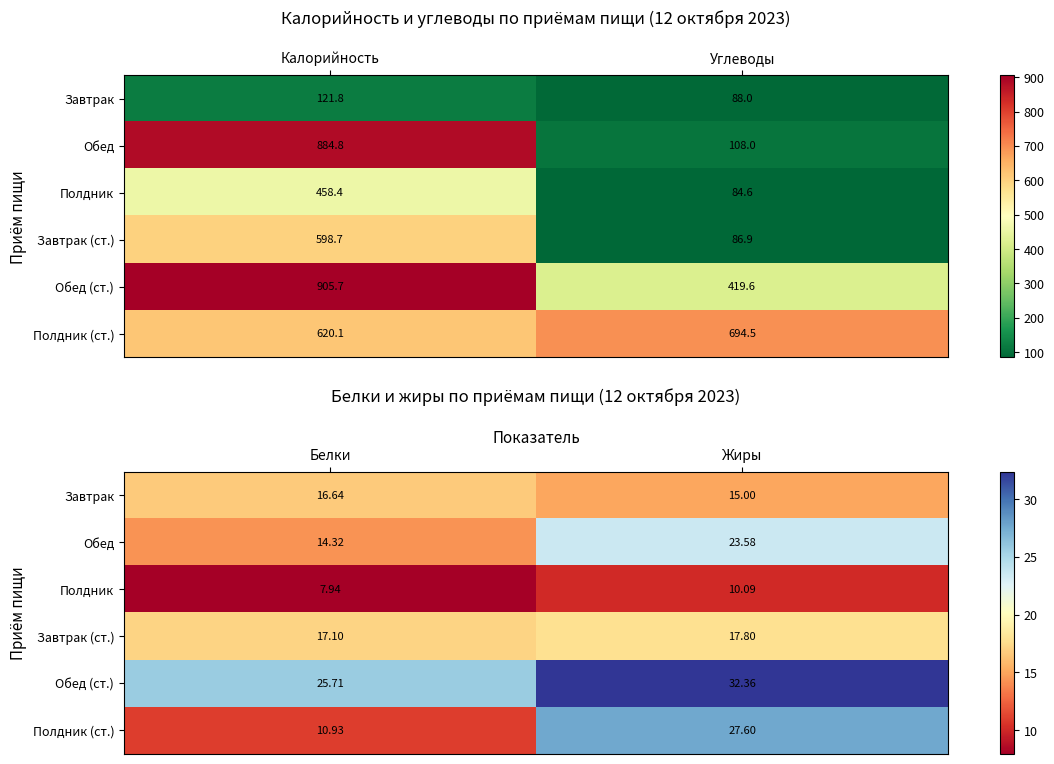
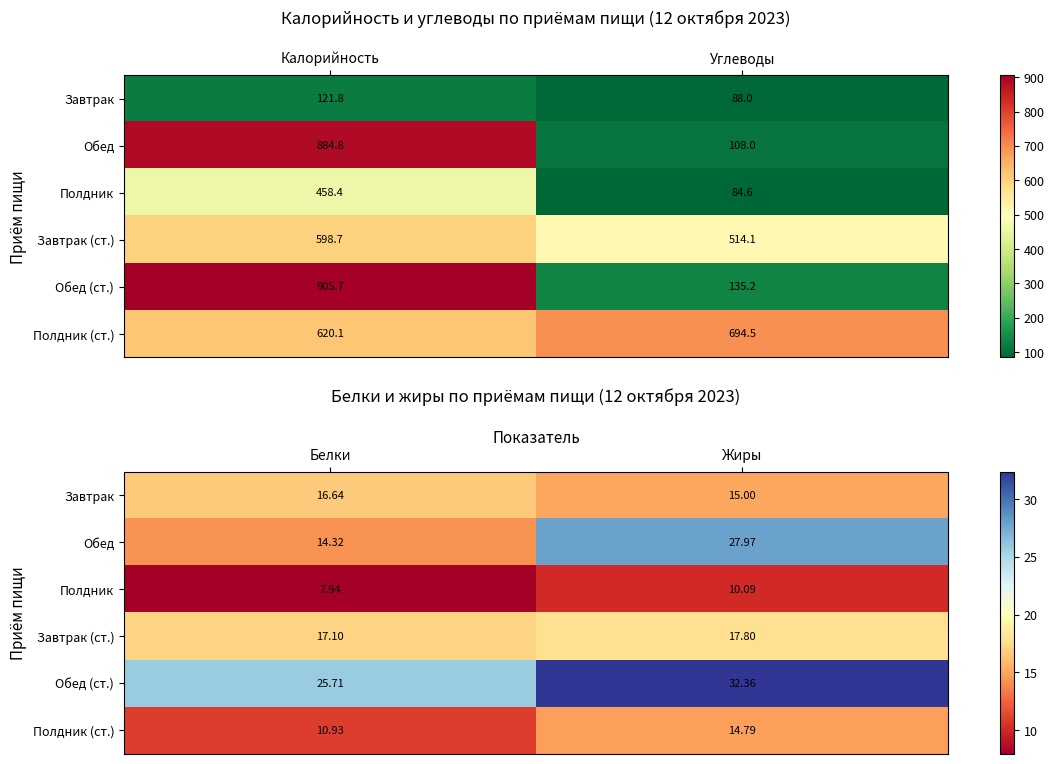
Калорийность и углеводы по приёмам пищи (12 октября 2023), Завтрак (ст.), Углеводы: 86.9 -> 514.1
Калорийность и углеводы по приёмам пищи (12 октября 2023), Обед (ст.), Углеводы: 419.6 -> 135.2
Белки и жиры по приёмам пищи (12 октября 2023), Обед, Жиры: 23.58 -> 27.97
Белки и жиры по приёмам пищи (12 октября 2023), Полдник (ст.), Жиры: 27.60 -> 14.79
